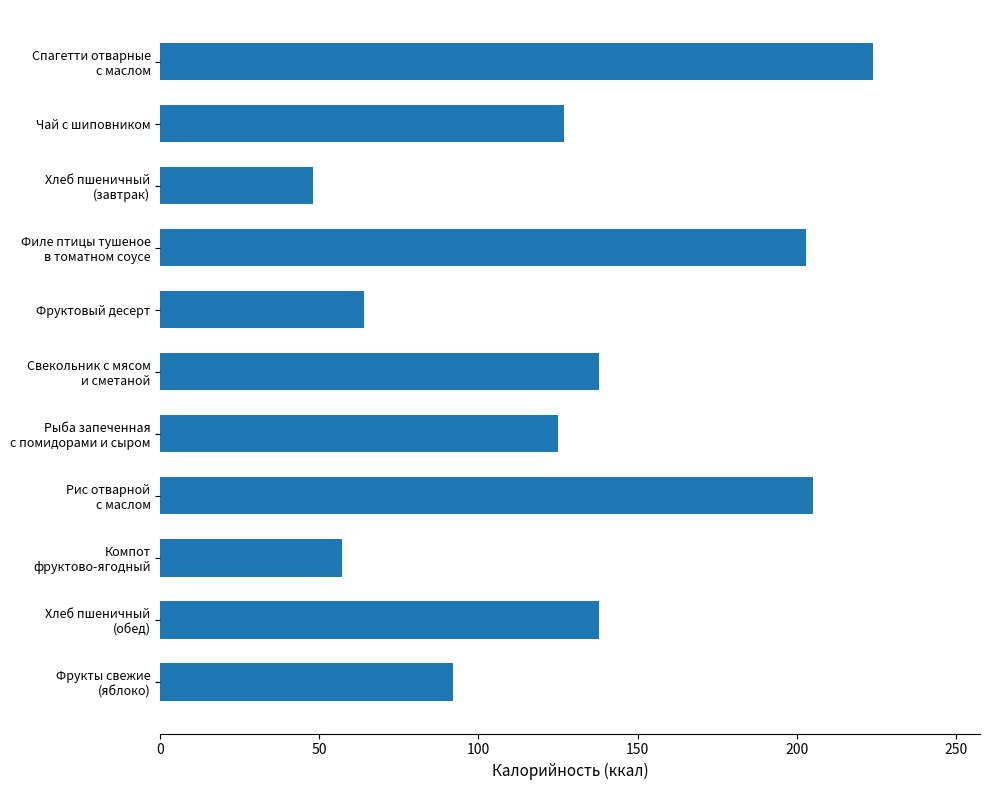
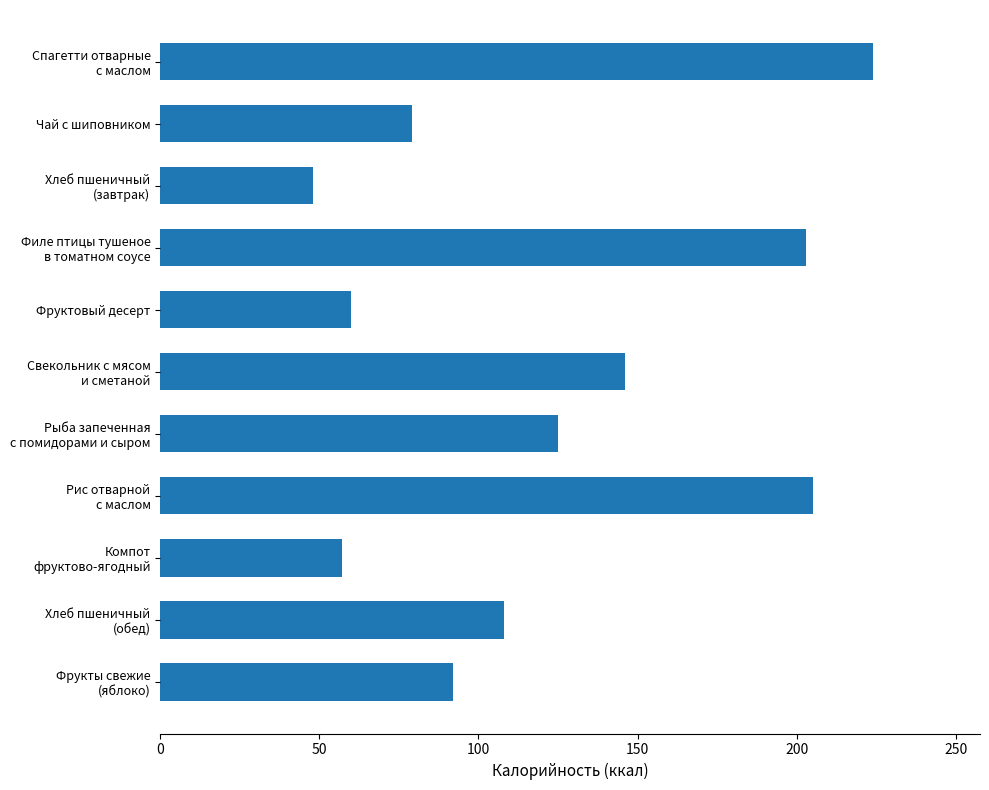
Чай с шиповником: 127 -> 79
Фруктовый десерт: 64 -> 60
Свекольник с мясом и сметаной: 138 -> 146
Хлеб пшеничный (обед): 138 -> 108
